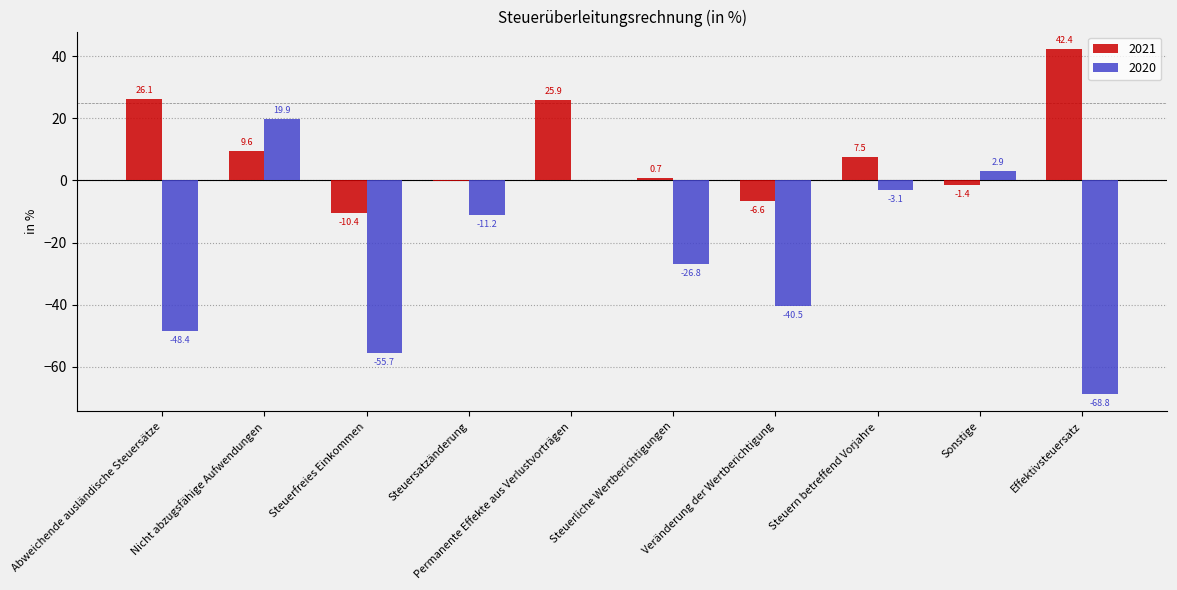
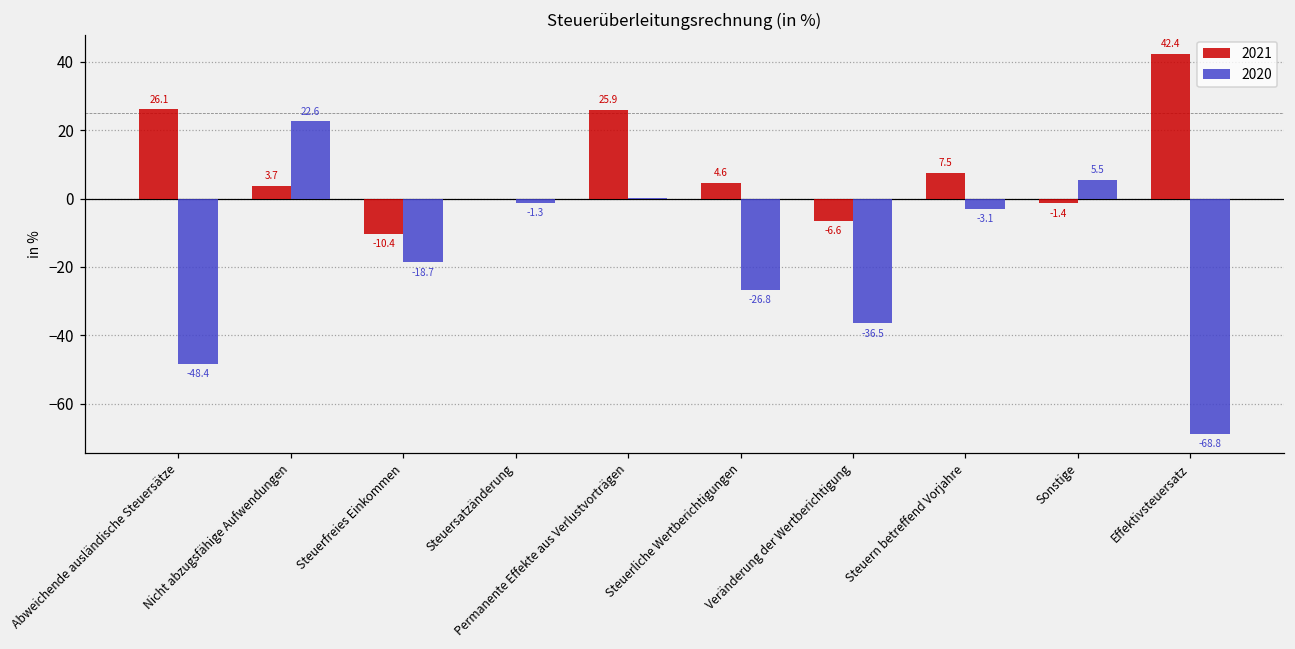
2021, Nicht abzugsfähige Aufwendungen: 9.6 -> 3.7
2020, Nicht abzugsfähige Aufwendungen: 19.9 -> 22.6
2020, Steuerfreies Einkommen: -55.7 -> -18.7
2020, Steuersatzänderung: -11.2 -> -1.3
2021, Steuerliche Wertberichtigungen: 0.7 -> 4.6
2020, Veränderung der Wertberichtigung: -40.5 -> -36.5
2020, Sonstige: 2.9 -> 5.5
